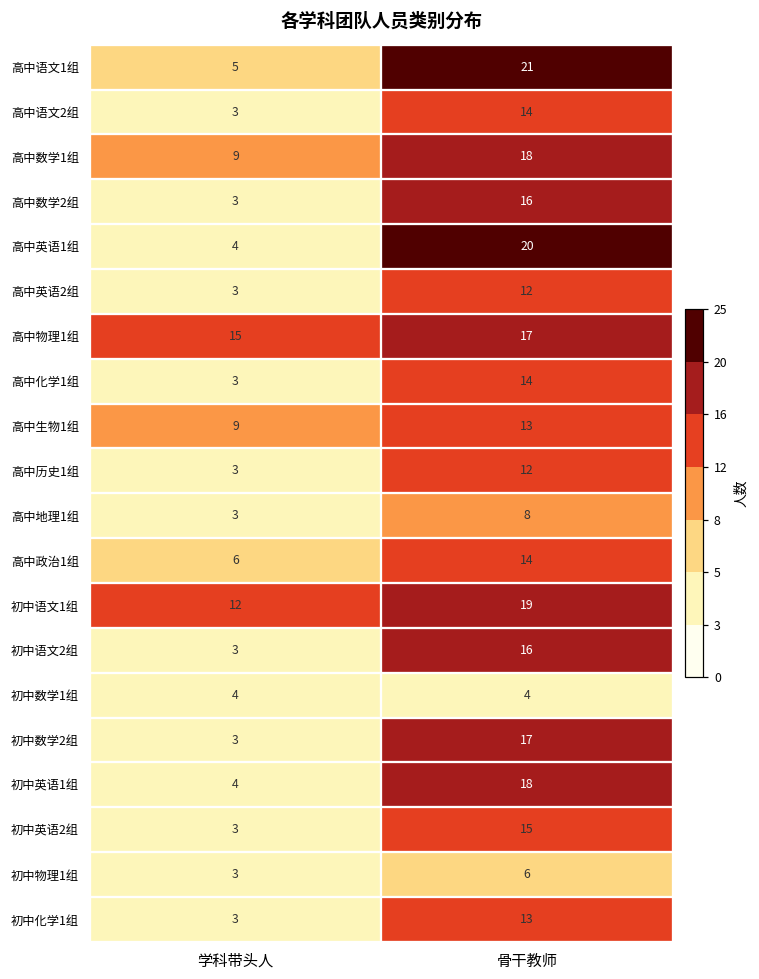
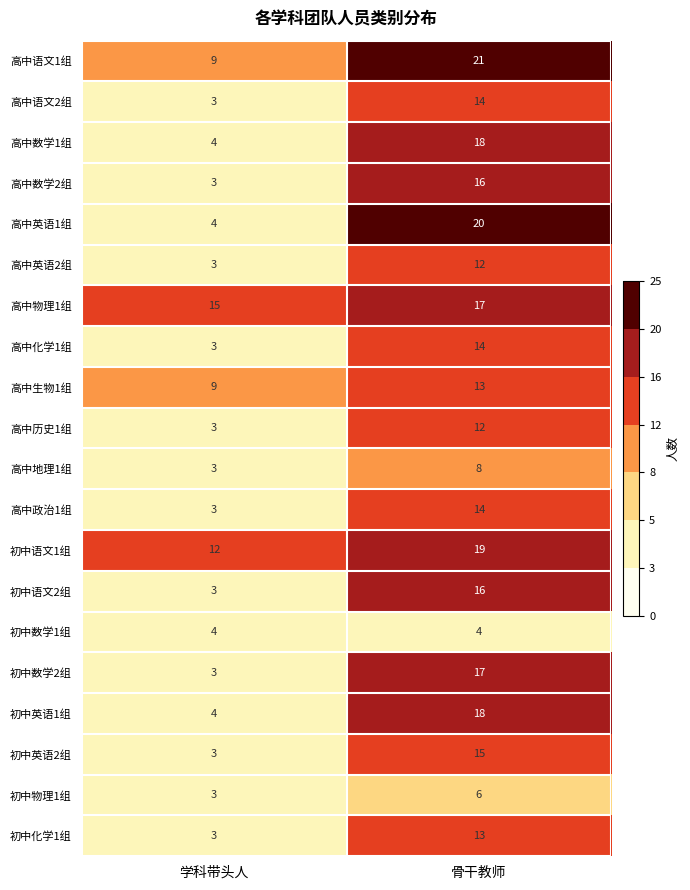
高中语文1组, 学科带头人: 5 -> 9
高中数学1组, 学科带头人: 9 -> 4
高中政治1组, 学科带头人: 6 -> 3
